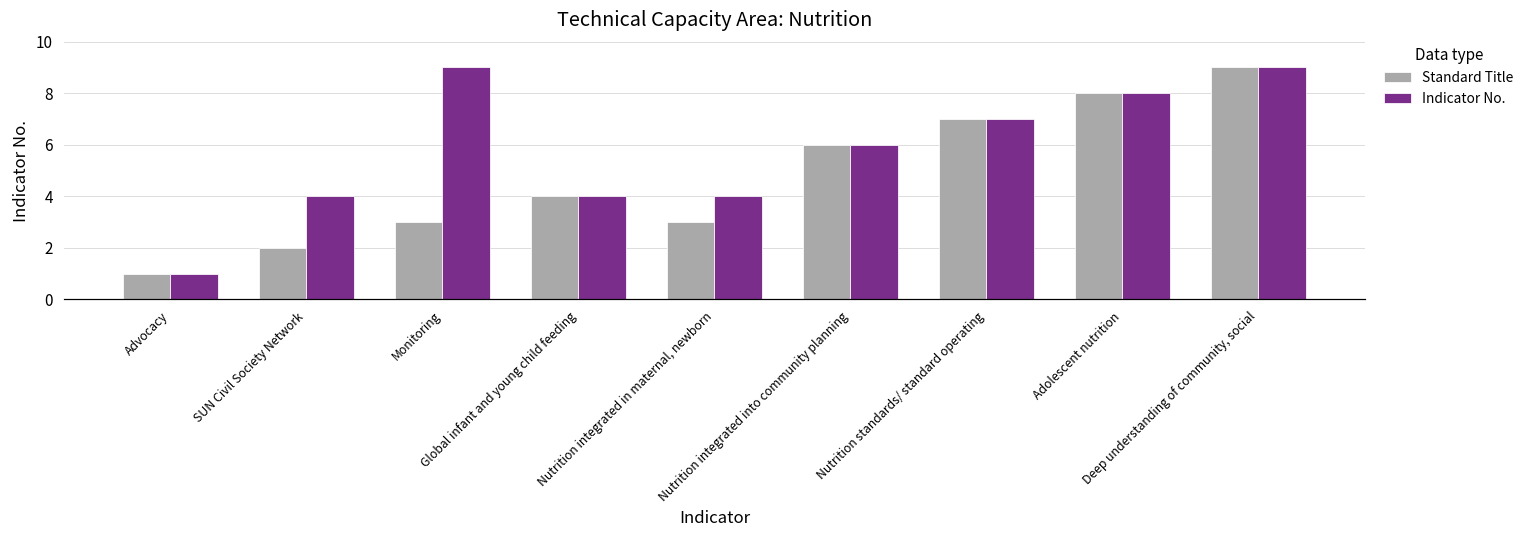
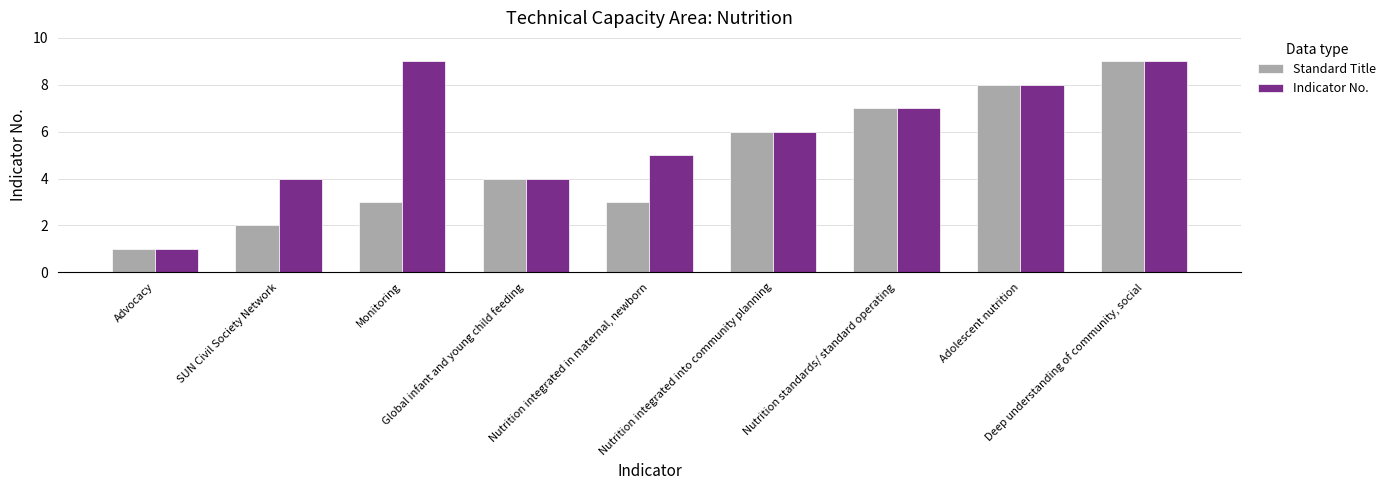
Indicator No., Nutrition integrated in maternal, newborn: 4 -> 5
